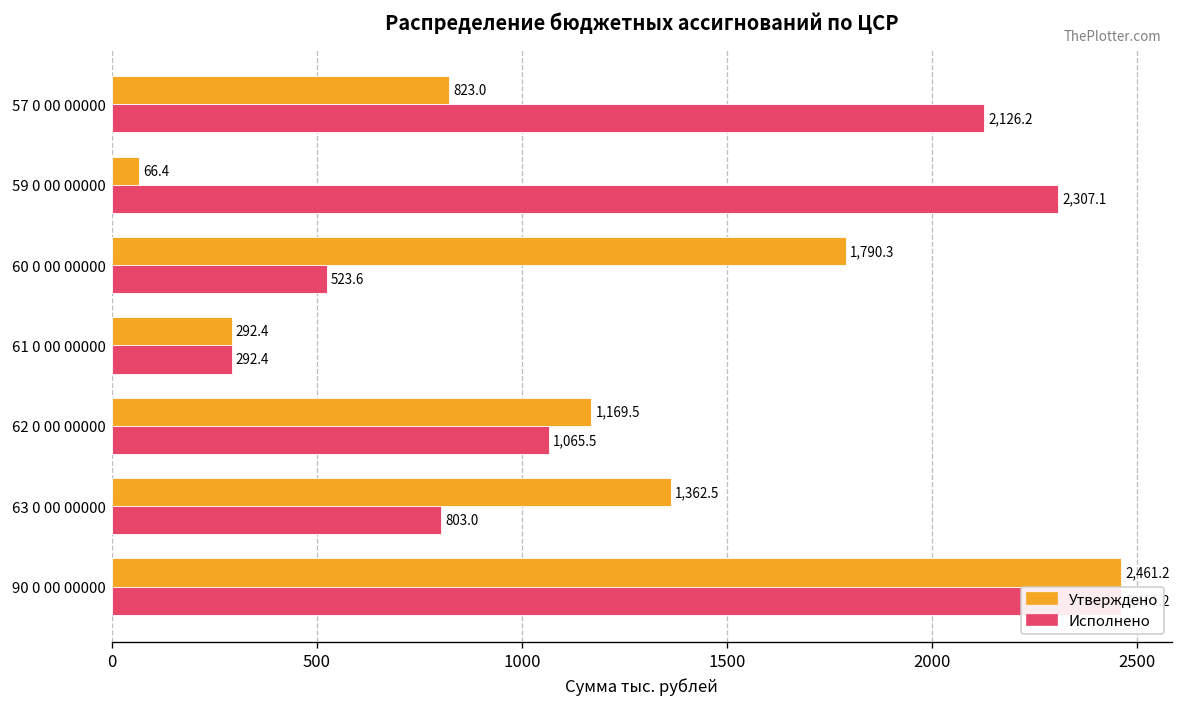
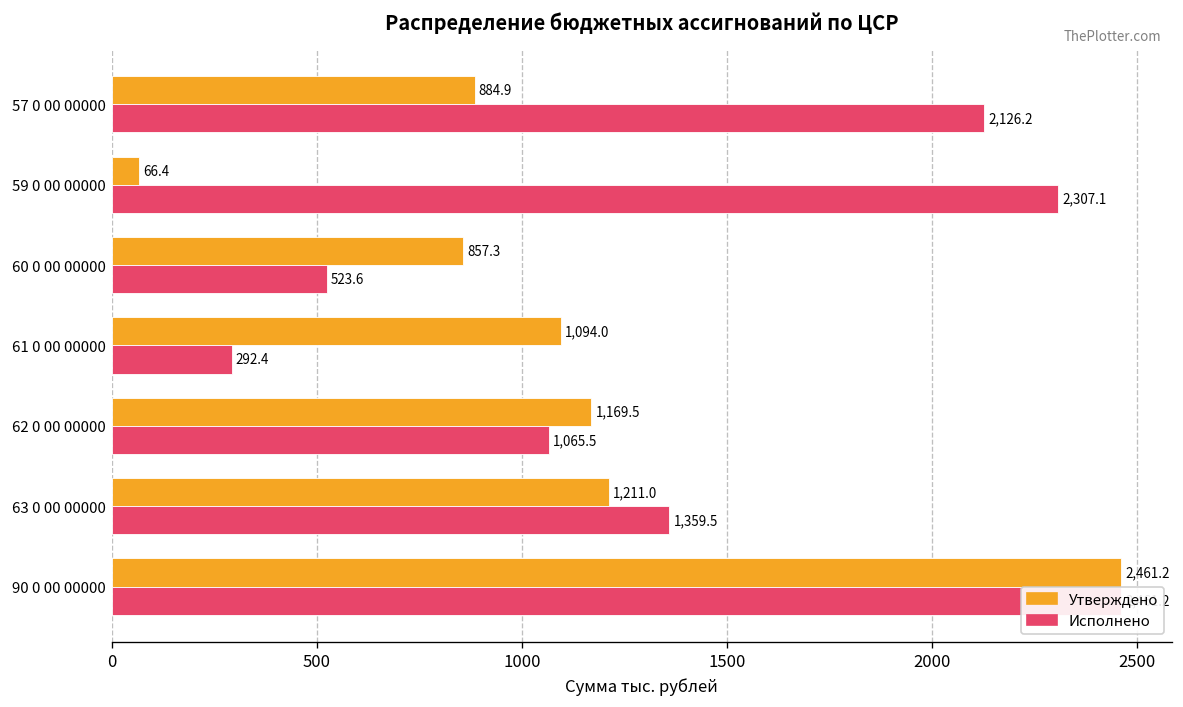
Утверждено, 57 0 00 00000: 823.0 -> 884.9
Утверждено, 60 0 00 00000: 1,790.3 -> 857.3
Утверждено, 61 0 00 00000: 292.4 -> 1,094.0
Утверждено, 63 0 00 00000: 1,362.5 -> 1,211.0
Исполнено, 63 0 00 00000: 803.0 -> 1,359.5
